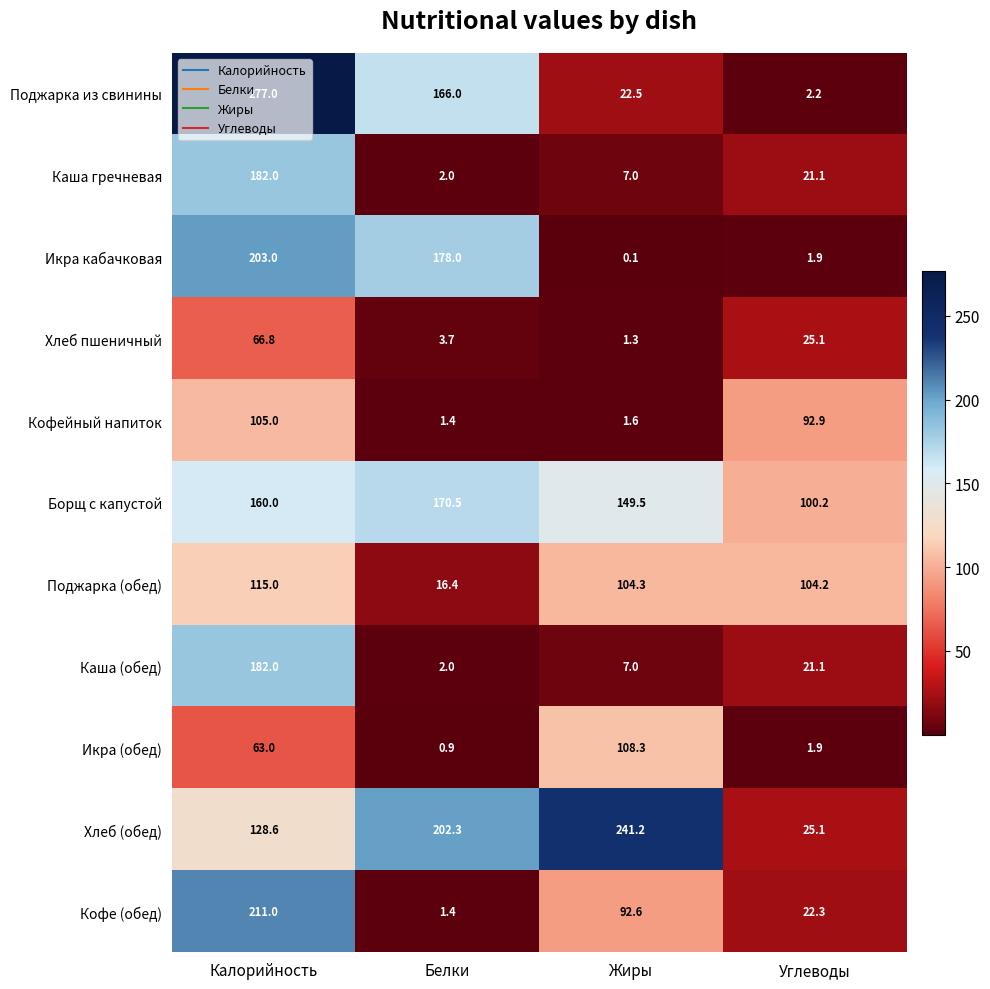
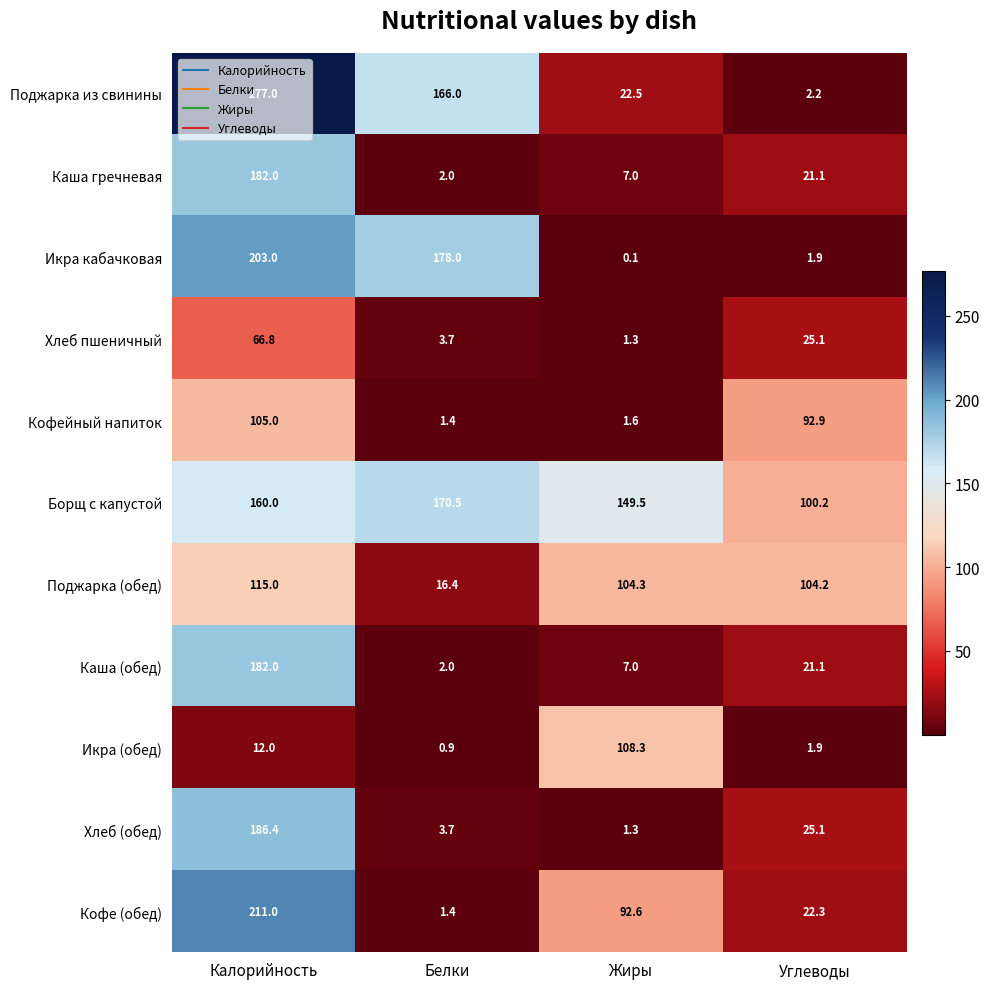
Икра (обед), Калорийность: 63.0 -> 12.0
Хлеб (обед), Калорийность: 128.6 -> 186.4
Хлеб (обед), Белки: 202.3 -> 3.7
Хлеб (обед), Жиры: 241.2 -> 1.3
